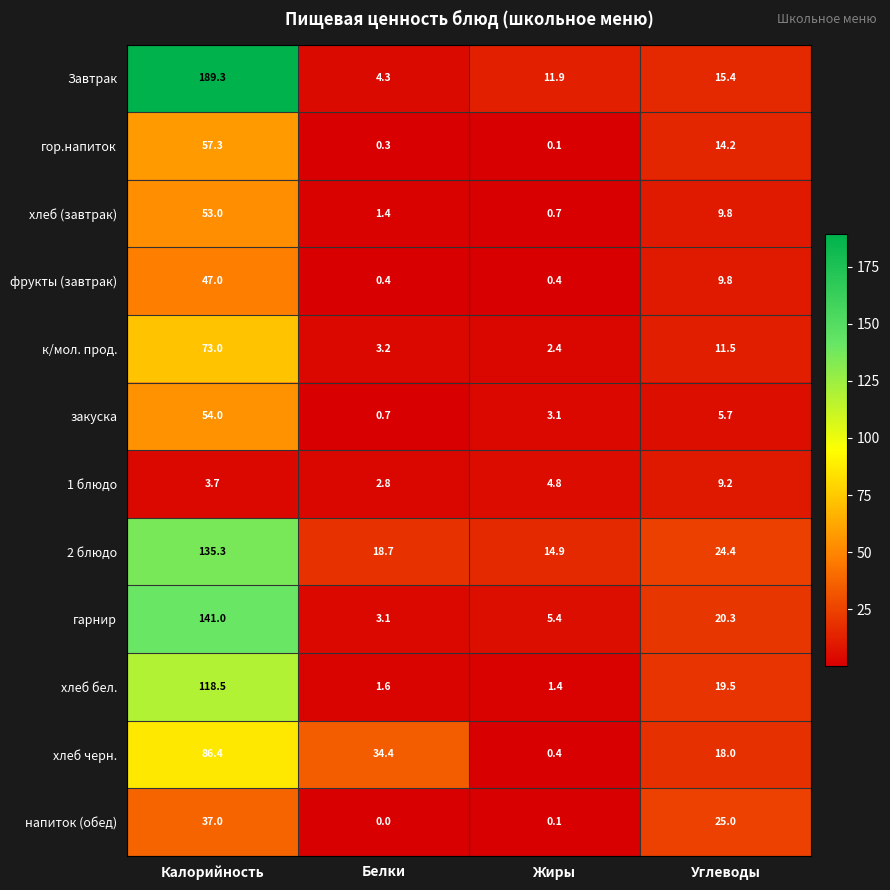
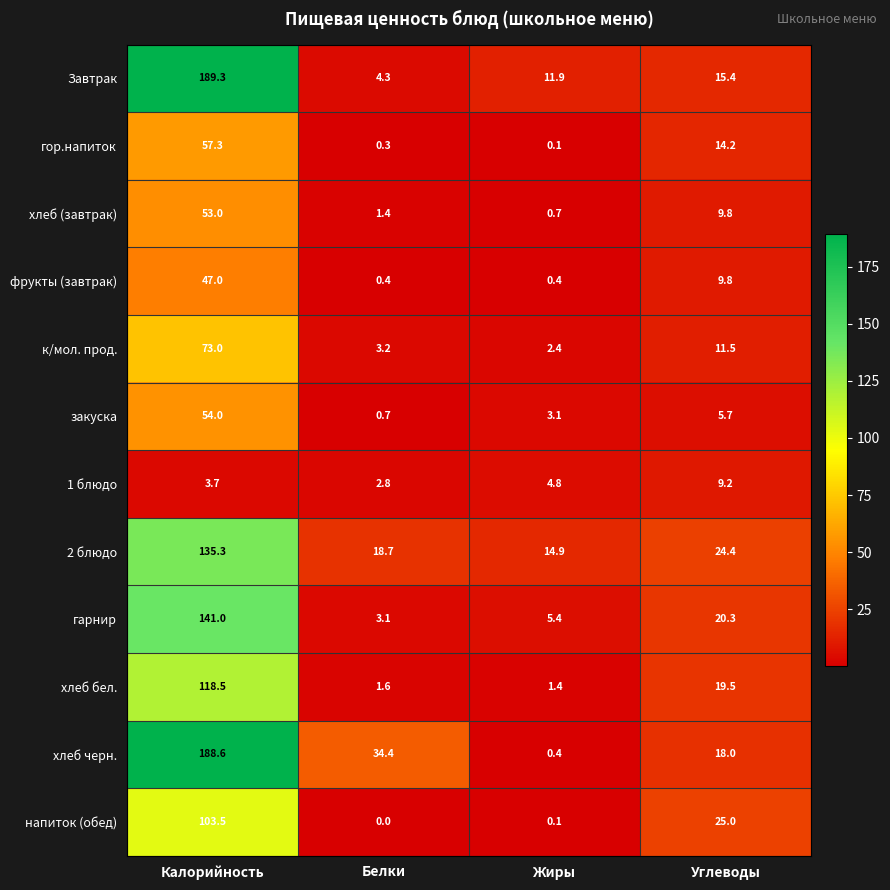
хлеб черн., Калорийность: 86.4 -> 188.6
напиток (обед), Калорийность: 37.0 -> 103.5
